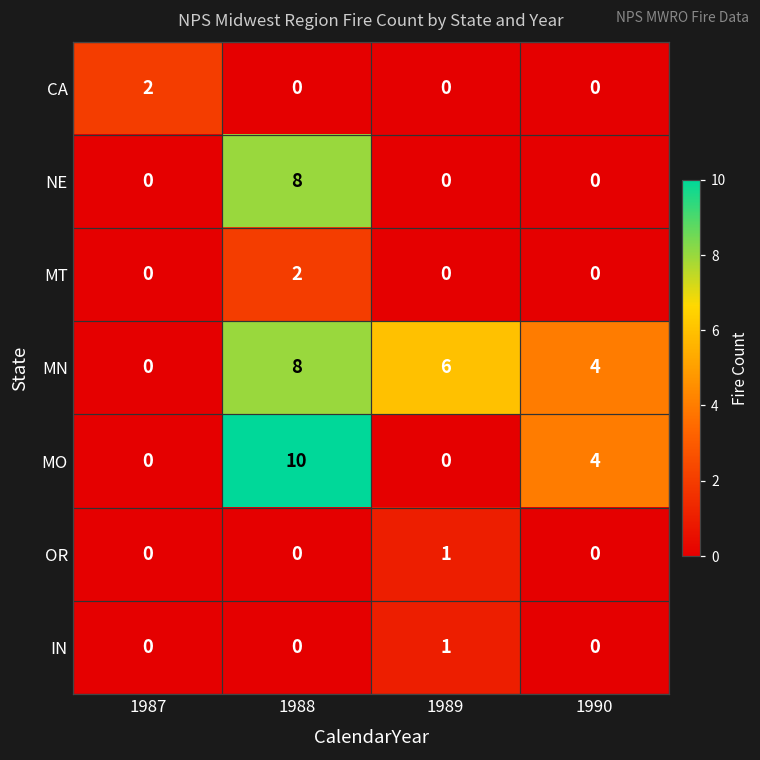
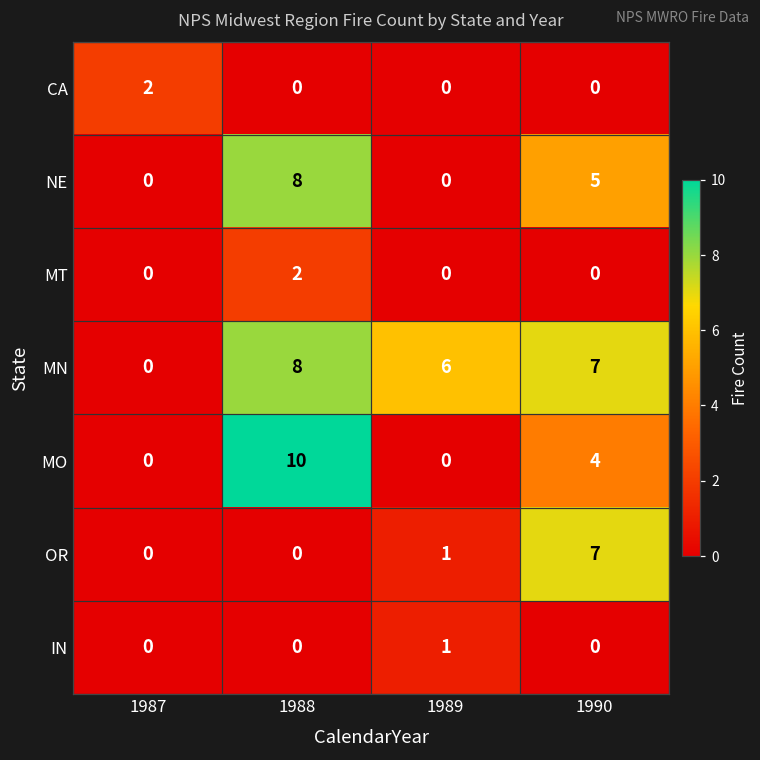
NE, 1990: 0 -> 5
MN, 1990: 4 -> 7
OR, 1990: 0 -> 7
